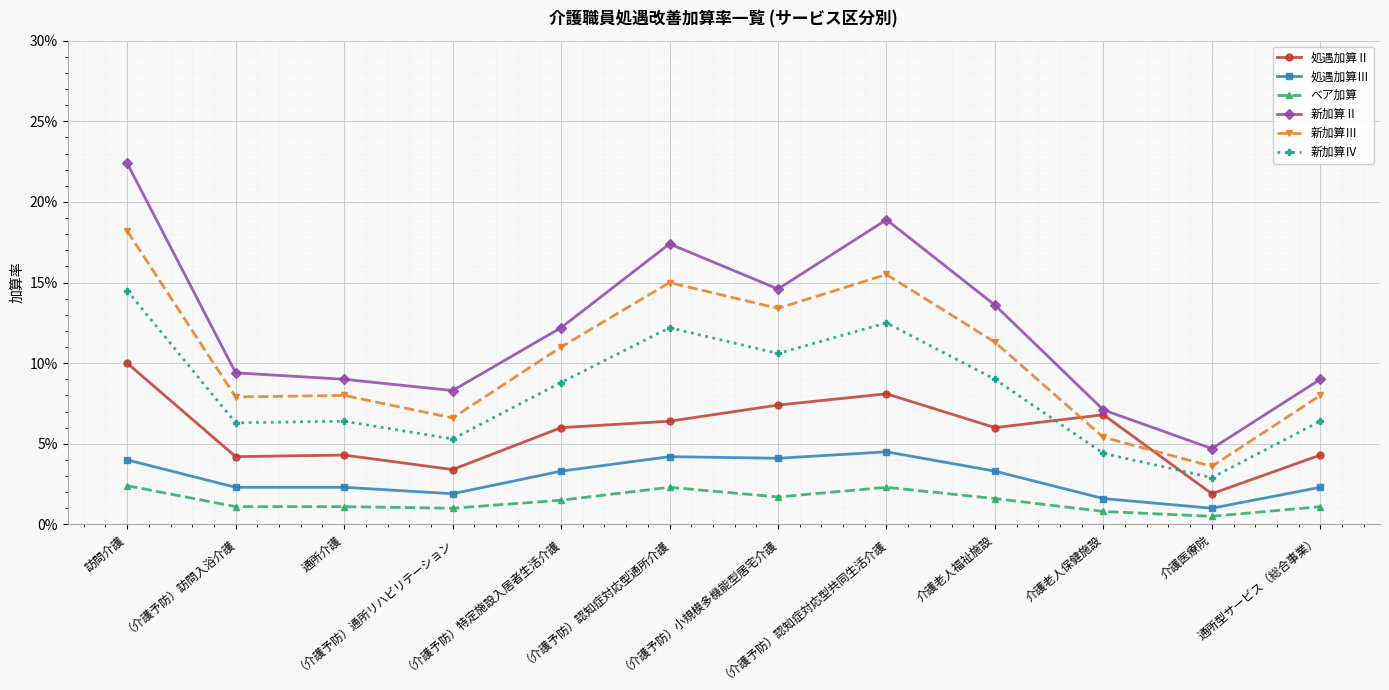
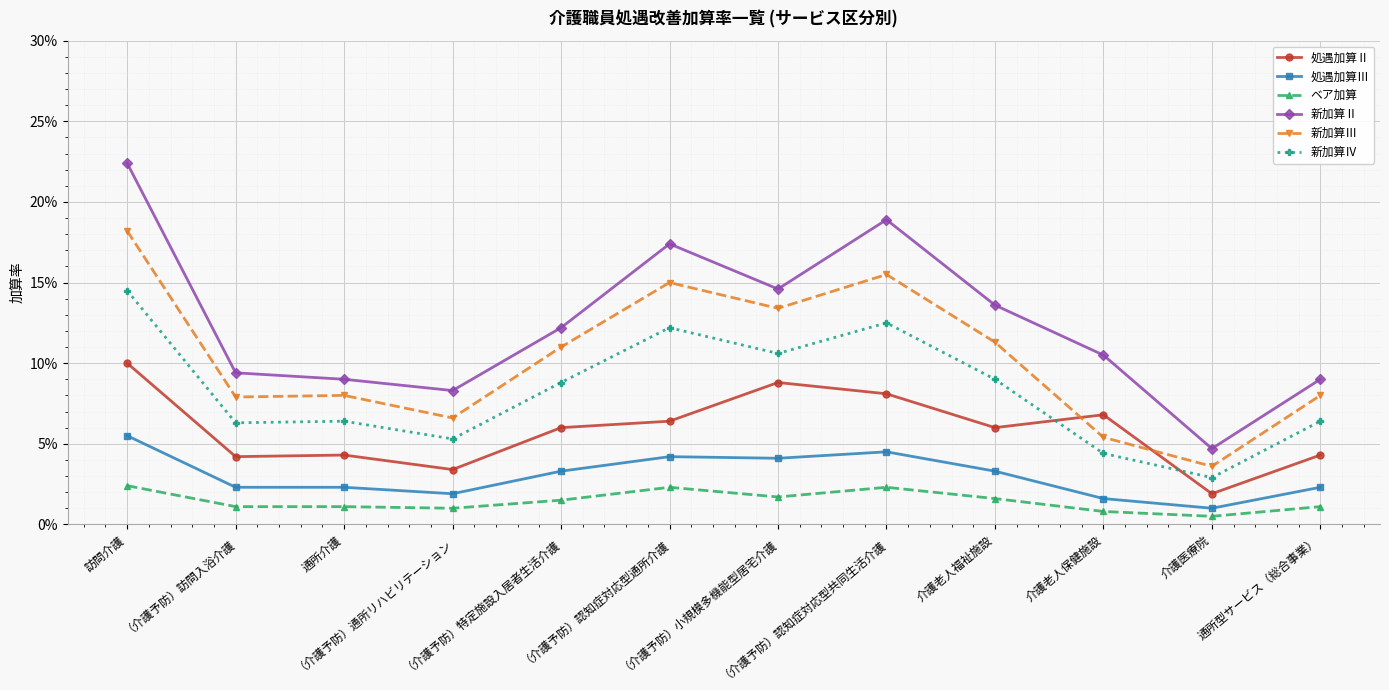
処遇加算Ⅲ, 訪問介護: 4.0% -> 5.5%
処遇加算Ⅱ, （介護予防）小規模多機能型居宅介護: 7.4% -> 8.8%
新加算Ⅱ, 介護老人保健施設: 7.1% -> 10.5%
